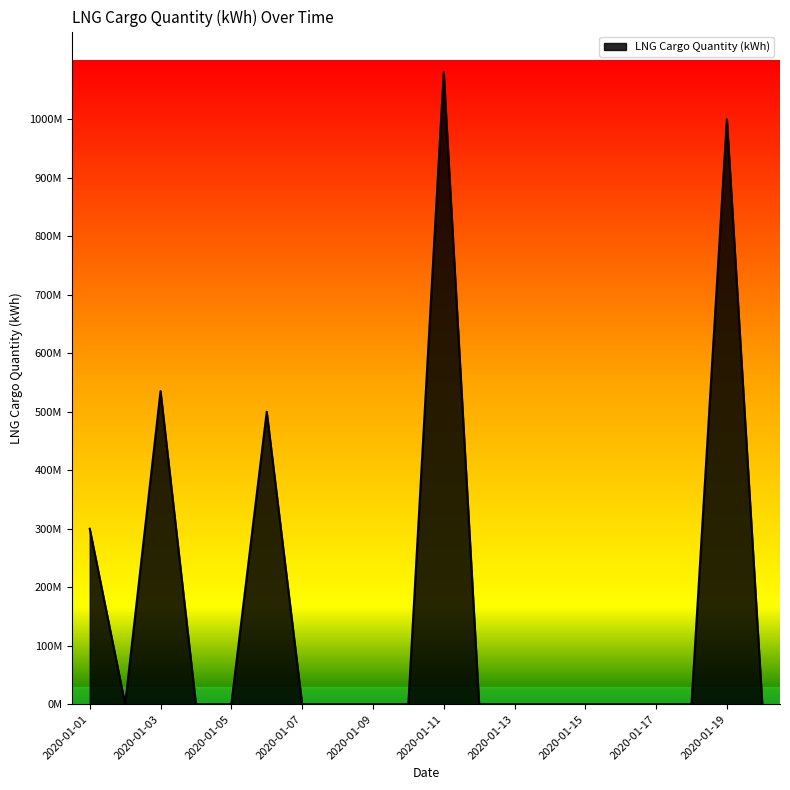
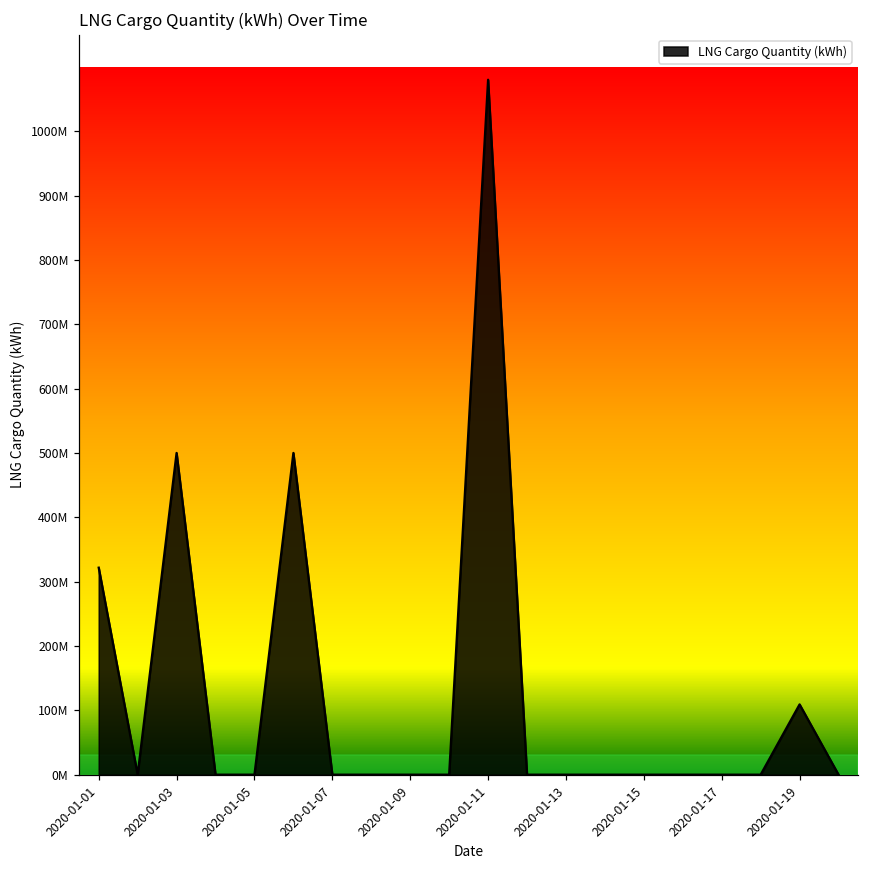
2020-01-01: 300000000 -> 320000000
2020-01-03: 540000000 -> 500000000
2020-01-19: 1000000000 -> 110000000
